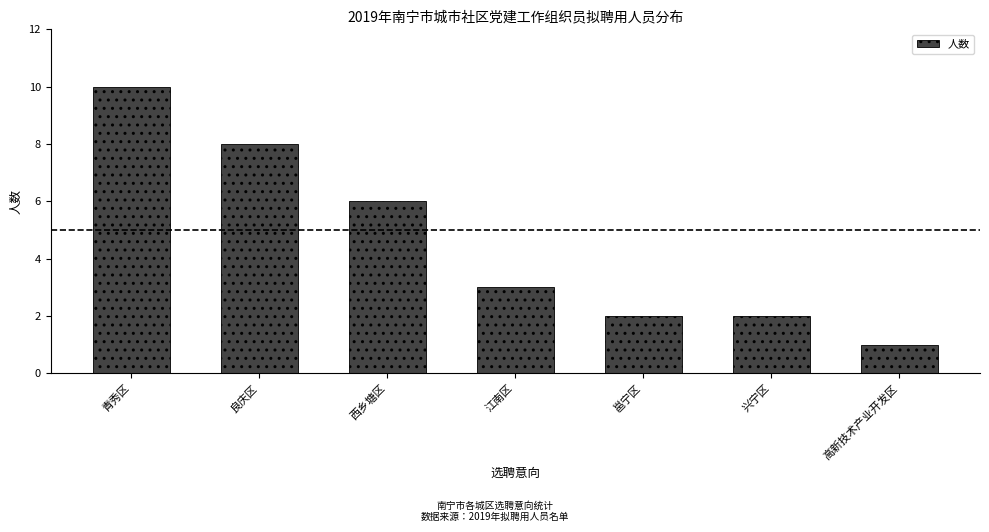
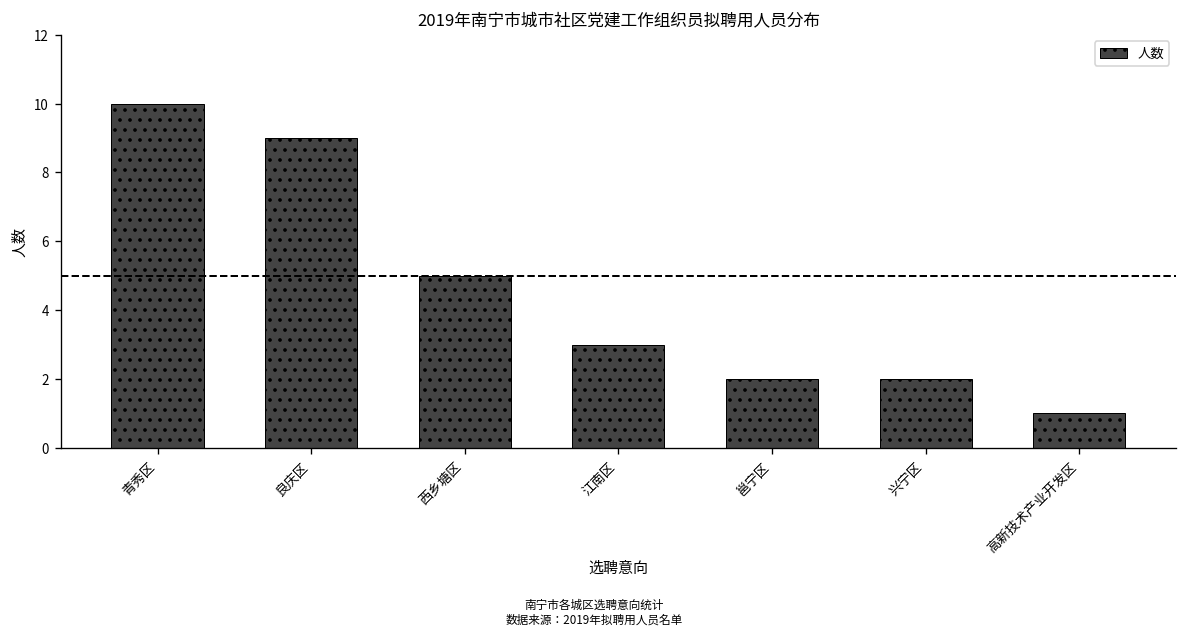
良庆区: 8 -> 9
西乡塘区: 6 -> 5
